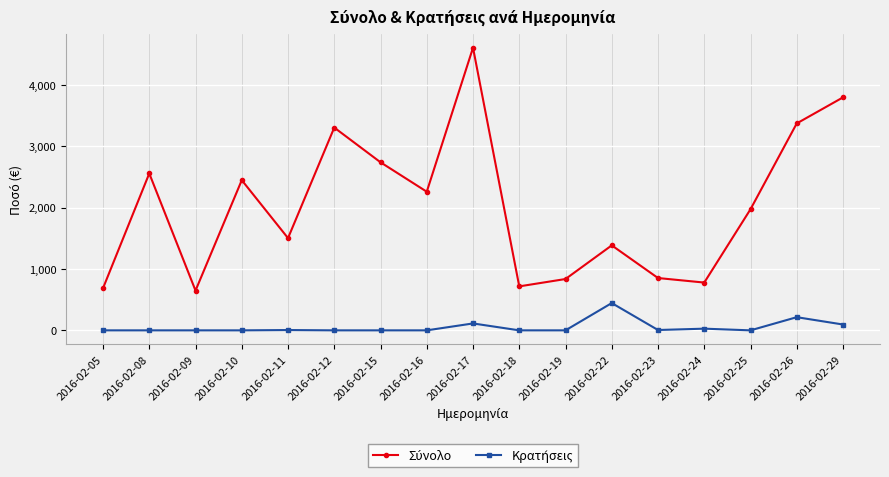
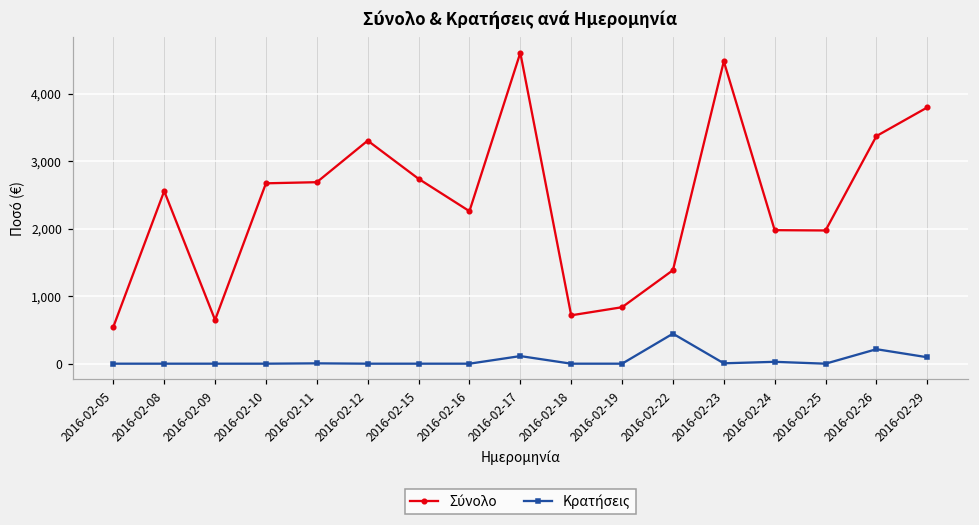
Σύνολο, 2016-02-05: 700 -> 500
Σύνολο, 2016-02-10: 2,400 -> 2,700
Σύνολο, 2016-02-11: 1,500 -> 2,700
Σύνολο, 2016-02-23: 900 -> 4,500
Σύνολο, 2016-02-24: 800 -> 2,000
